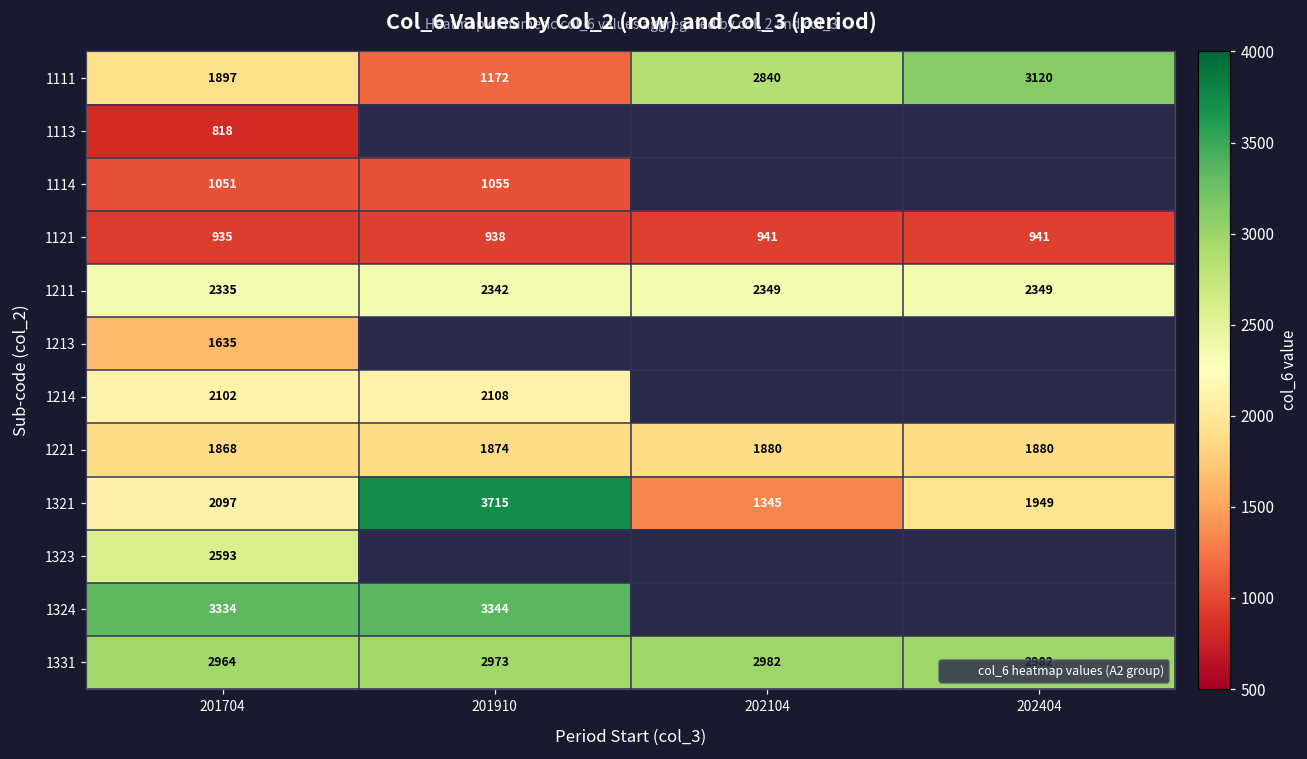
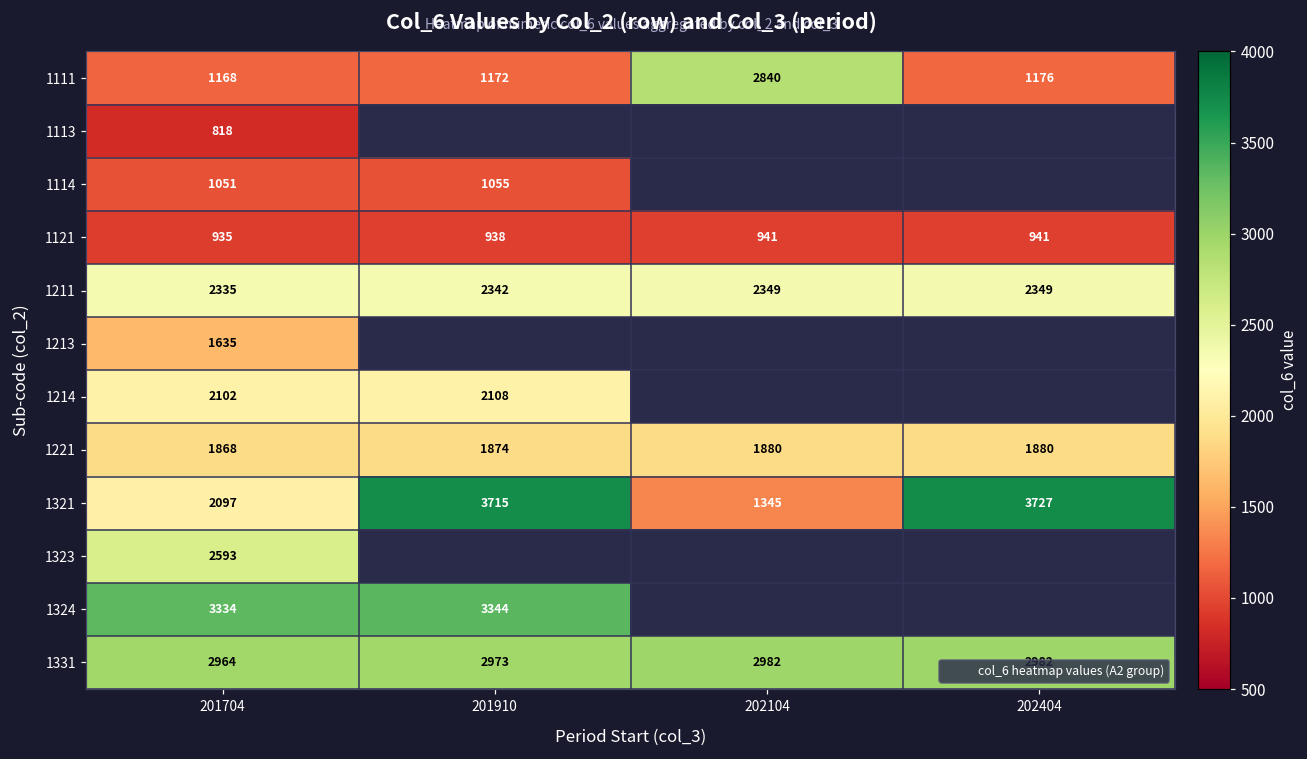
1111, 201704: 1897 -> 1168
1111, 202404: 3120 -> 1176
1321, 202404: 1949 -> 3727
